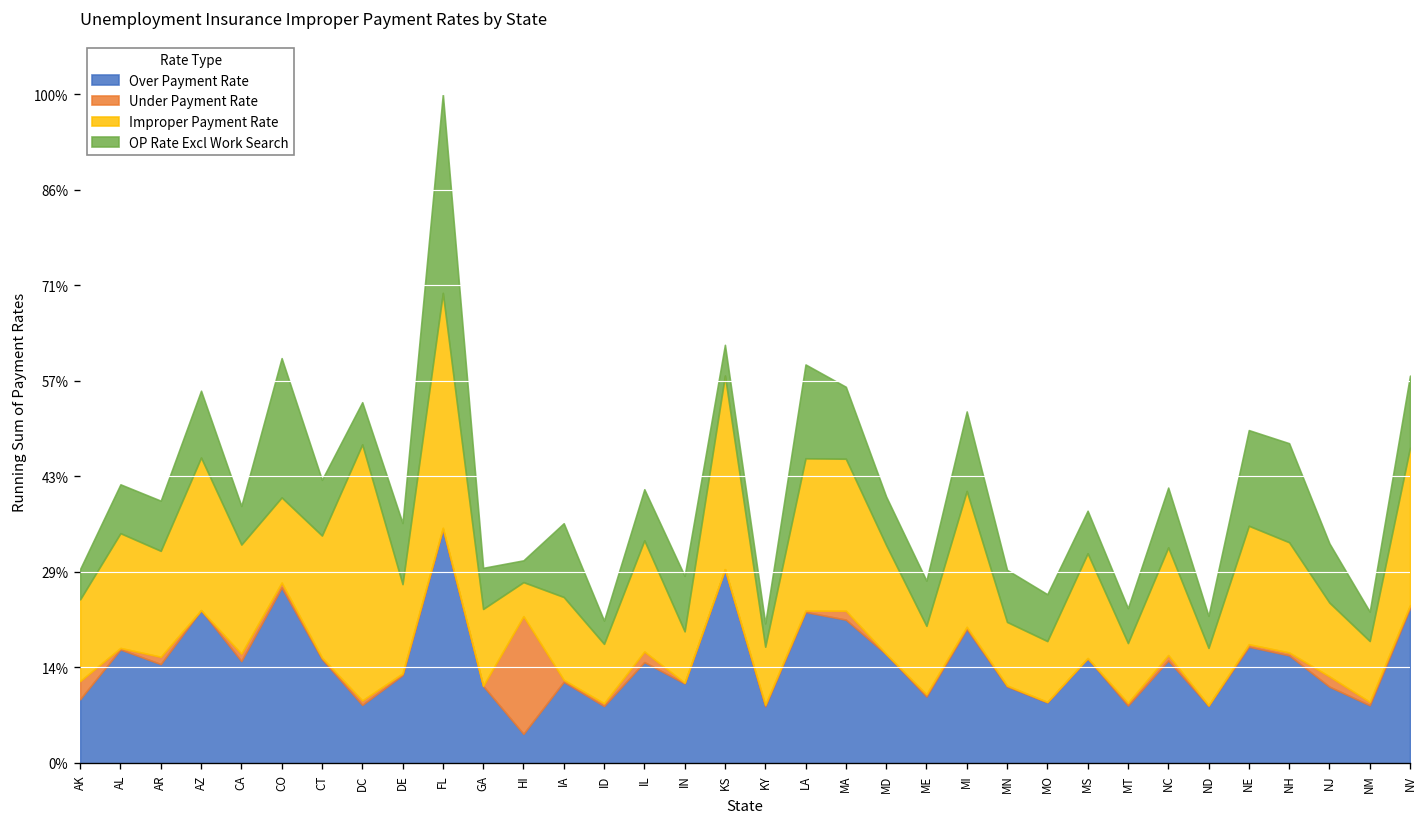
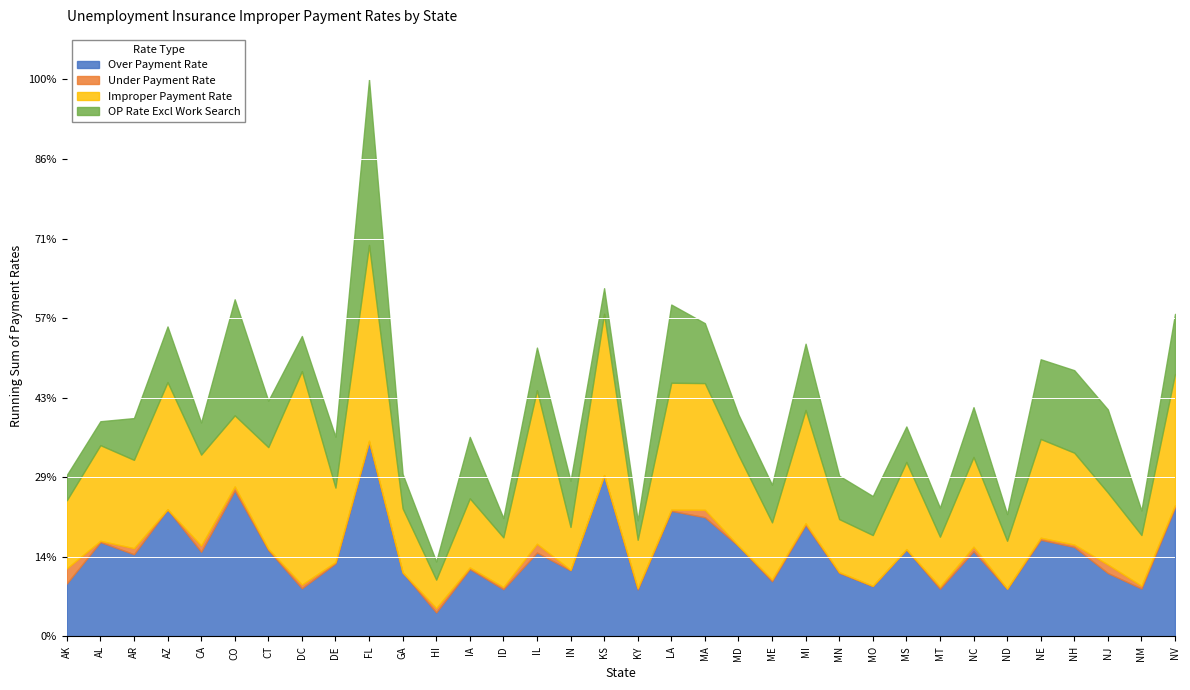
OP Rate Excl Work Search, AL: 7% -> 4%
Under Payment Rate, HI: 18% -> 1%
Improper Payment Rate, IL: 17% -> 28%
Improper Payment Rate, NJ: 11% -> 13%
OP Rate Excl Work Search, NJ: 9% -> 15%
